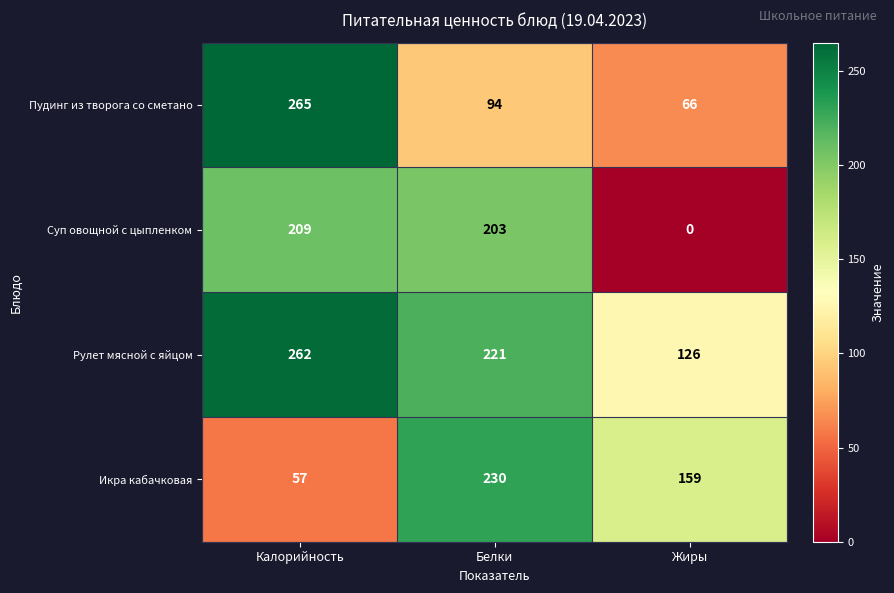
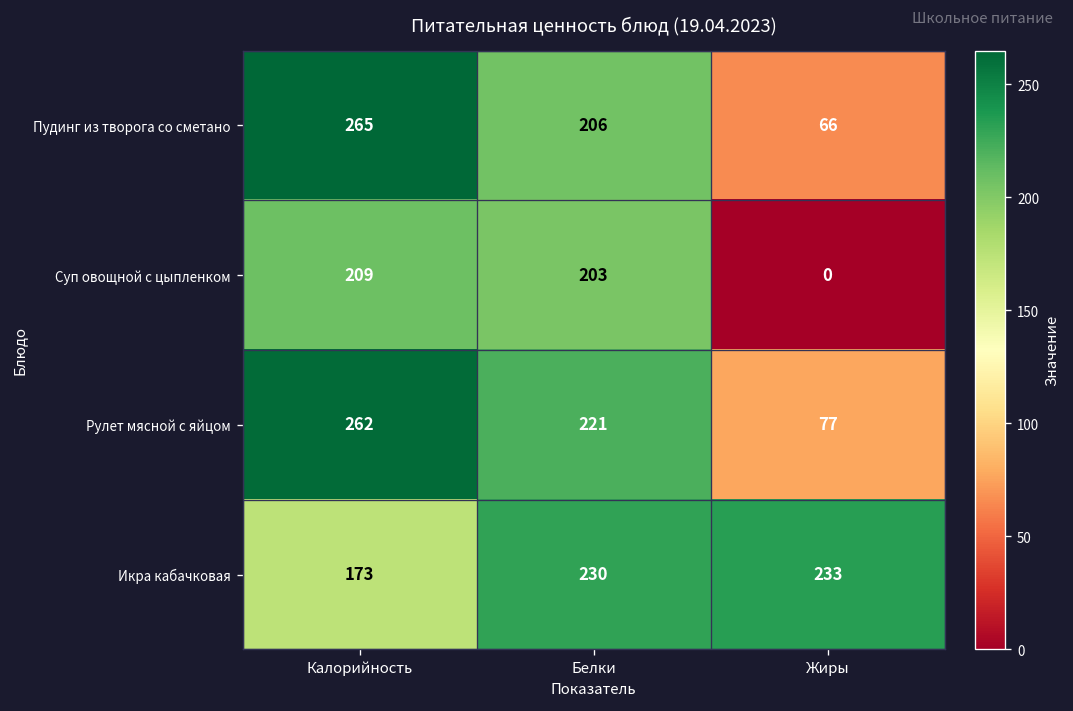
Пудинг из творога со сметано, Белки: 94 -> 206
Рулет мясной с яйцом, Жиры: 126 -> 77
Икра кабачковая, Калорийность: 57 -> 173
Икра кабачковая, Жиры: 159 -> 233
